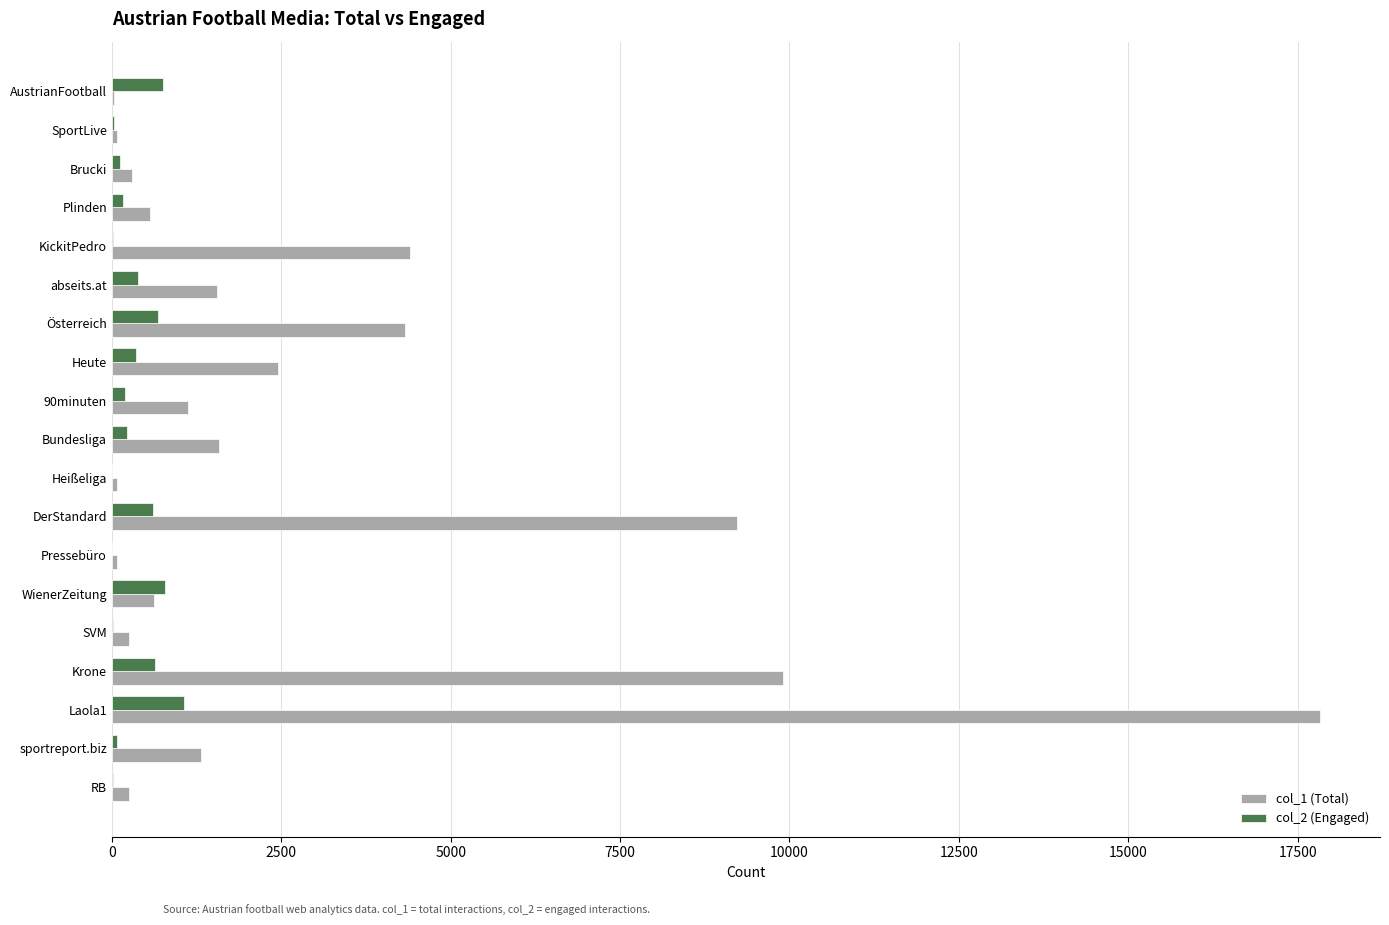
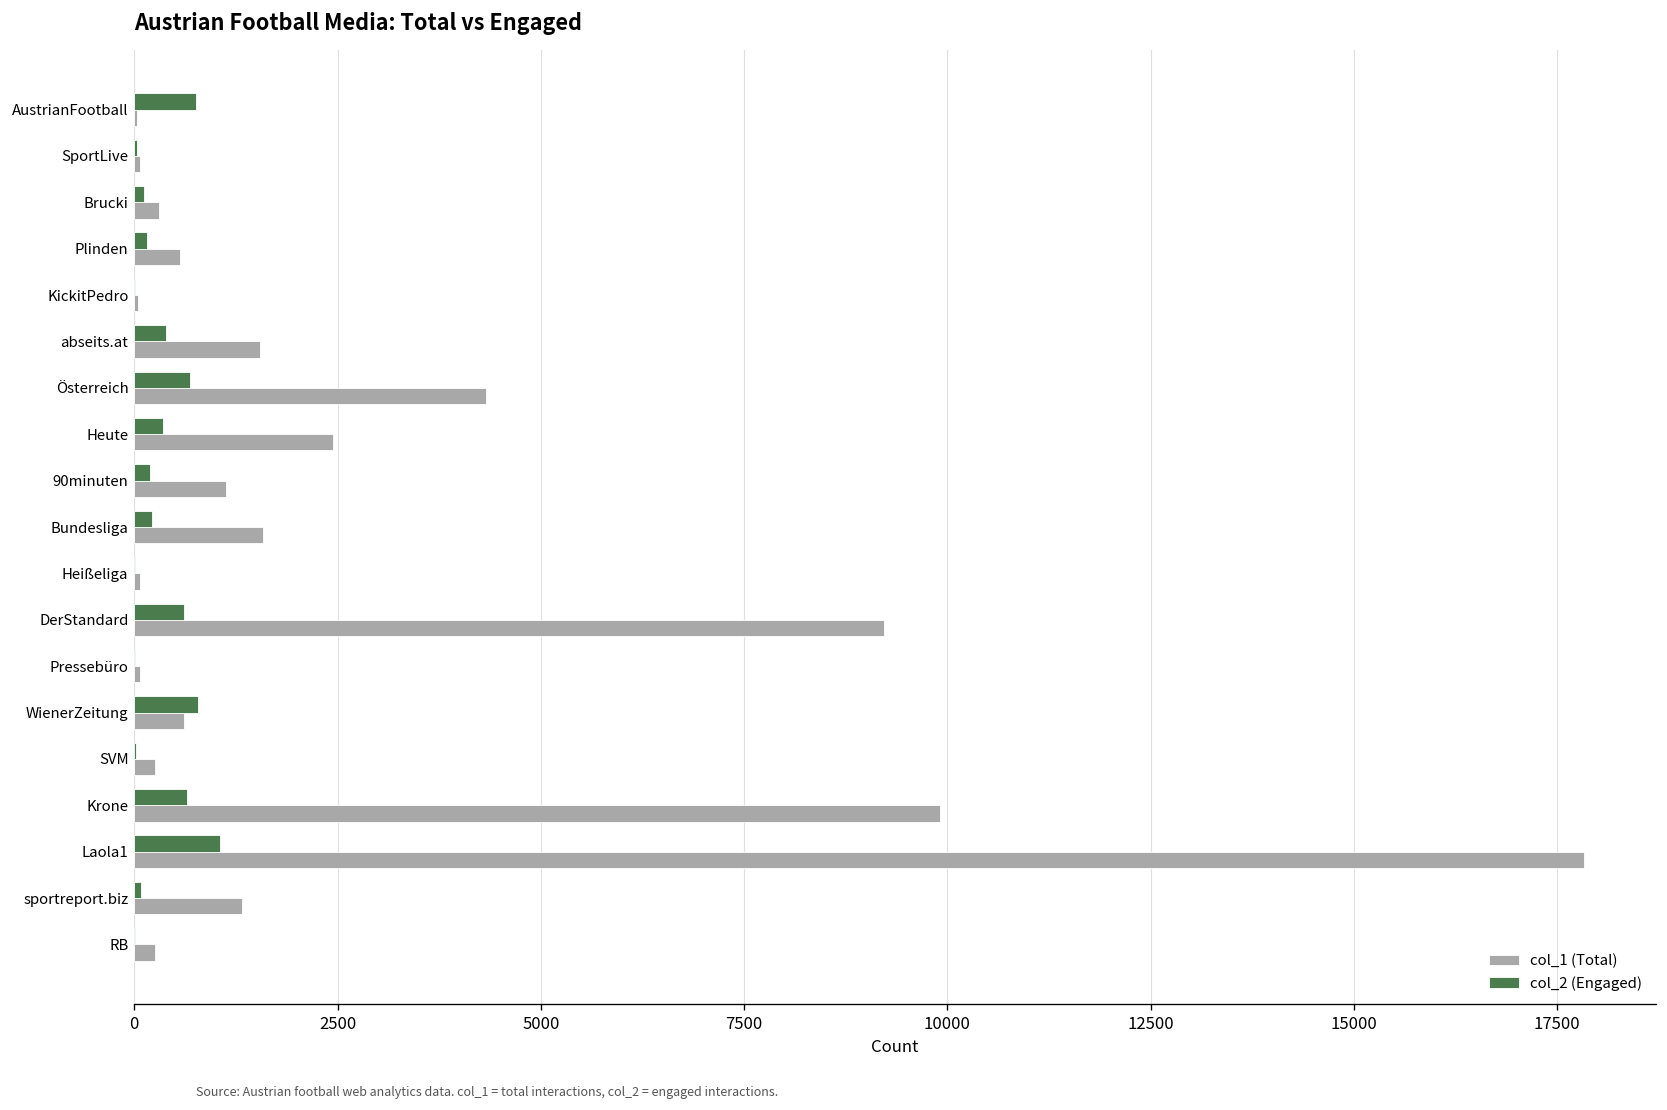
col_1 (Total), KickitPedro: 4400 -> 0
